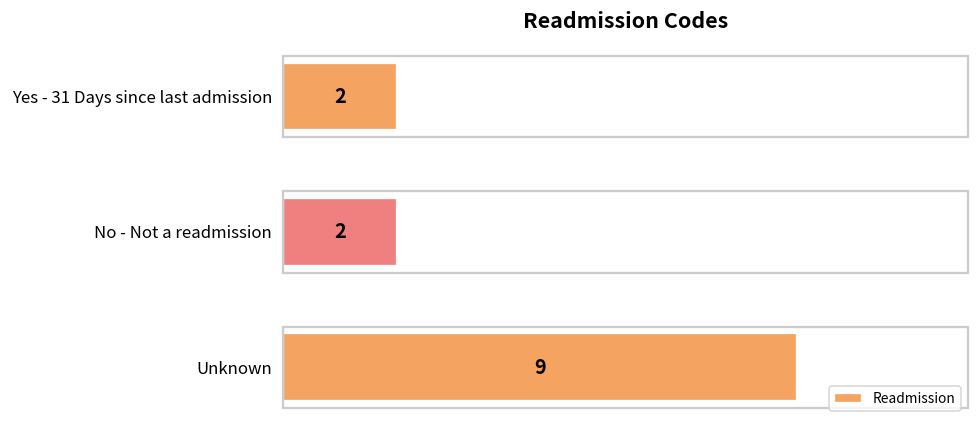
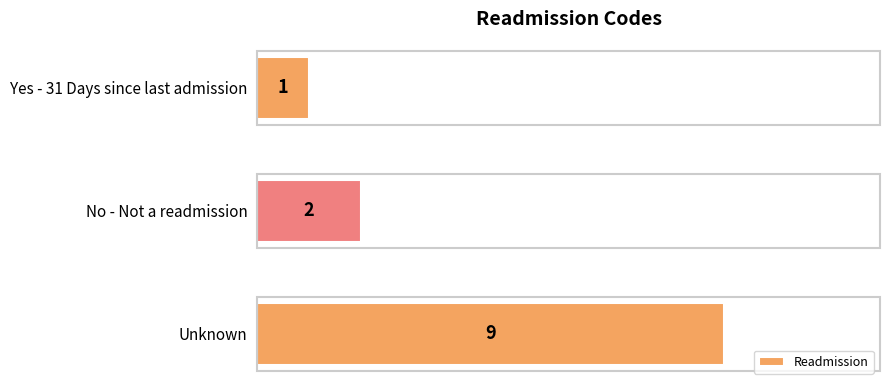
Yes - 31 Days since last admission: 2 -> 1
